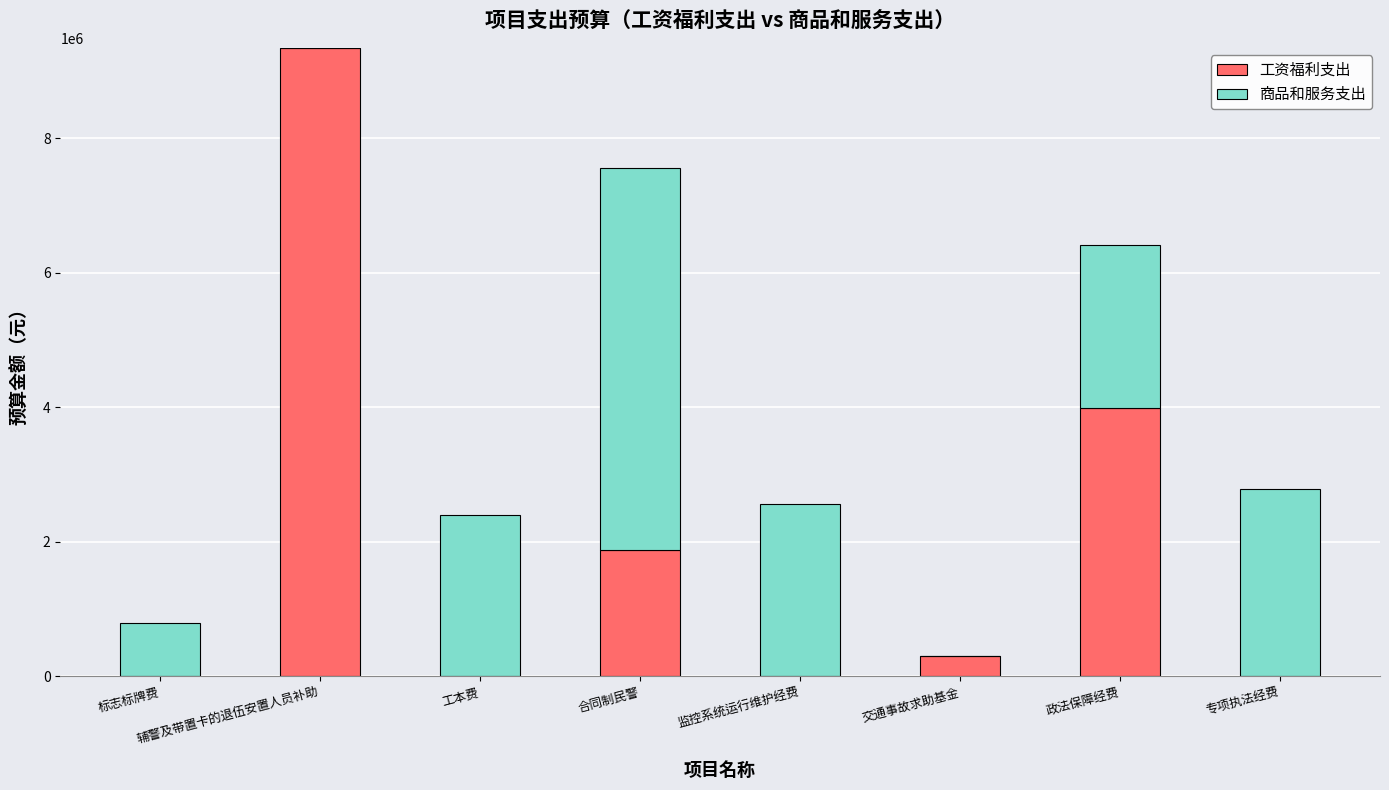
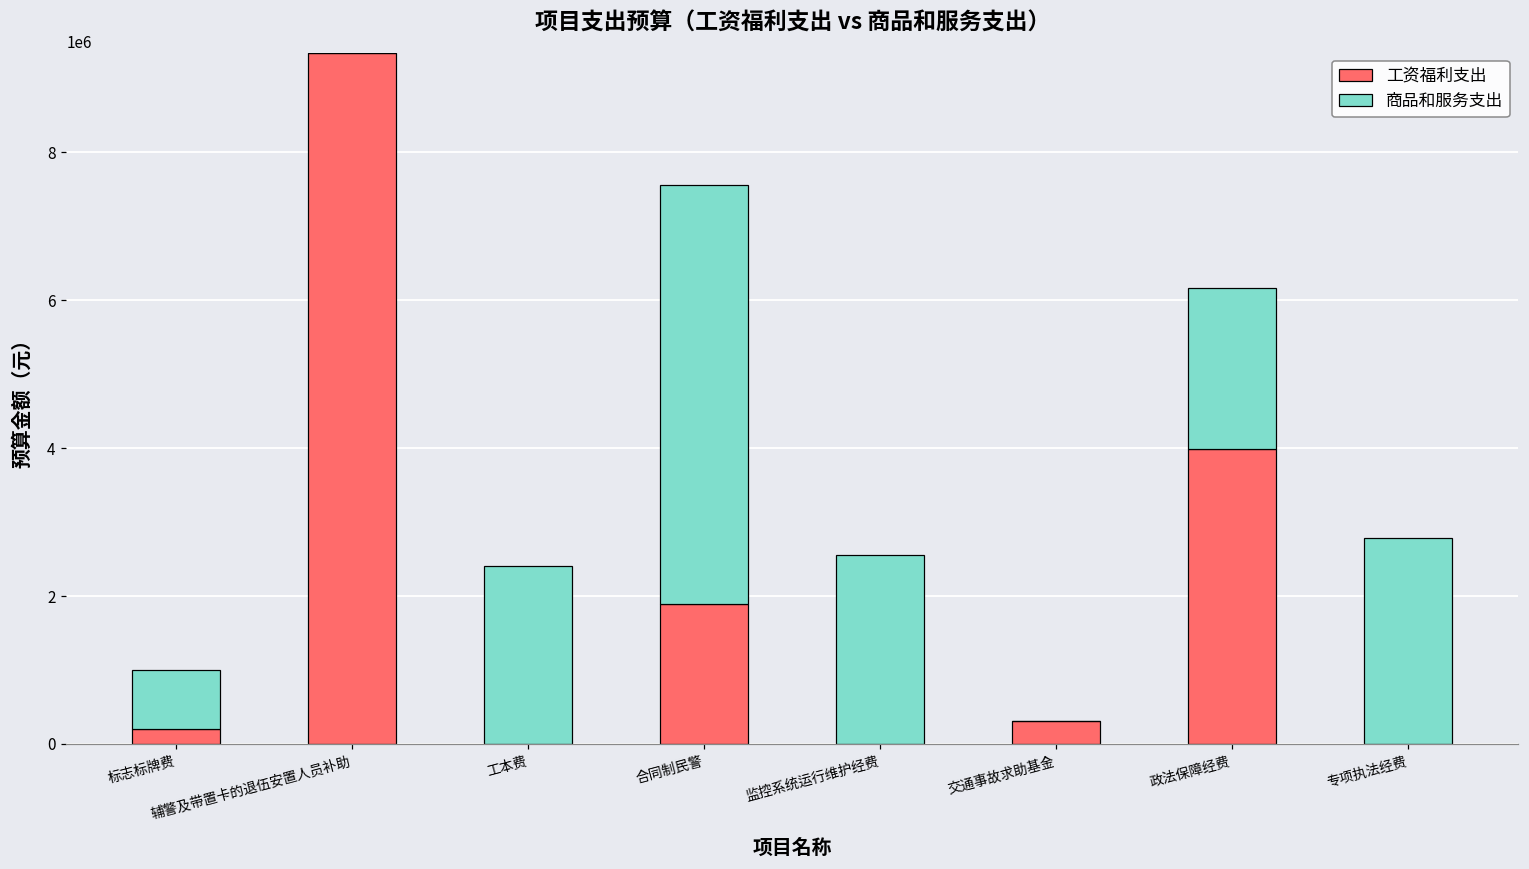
工资福利支出, 标志标牌费: 0 -> 200000
商品和服务支出, 政法保障经费: 2400000 -> 2200000
